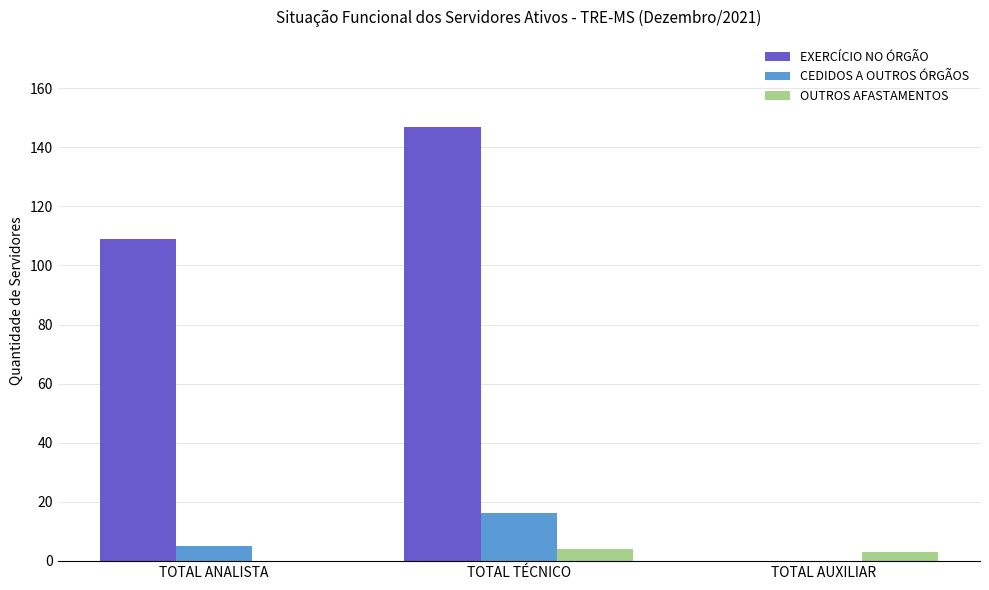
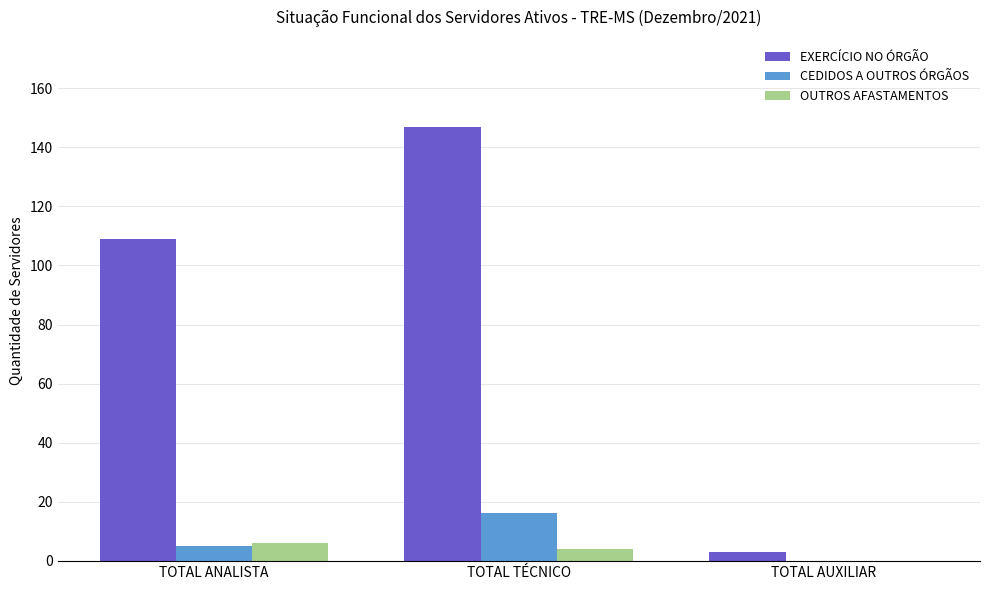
OUTROS AFASTAMENTOS, TOTAL ANALISTA: 0 -> 6
EXERCÍCIO NO ÓRGÃO, TOTAL AUXILIAR: 0 -> 3
OUTROS AFASTAMENTOS, TOTAL AUXILIAR: 3 -> 0
